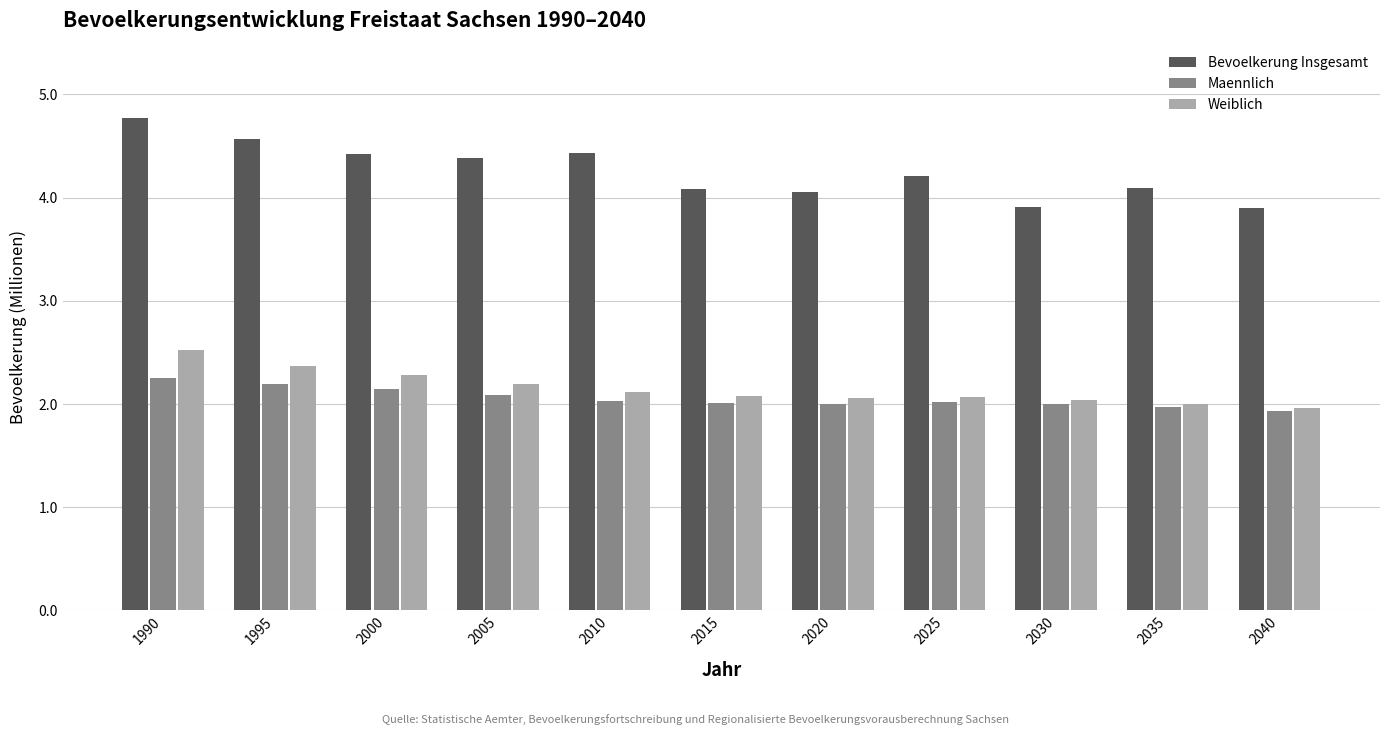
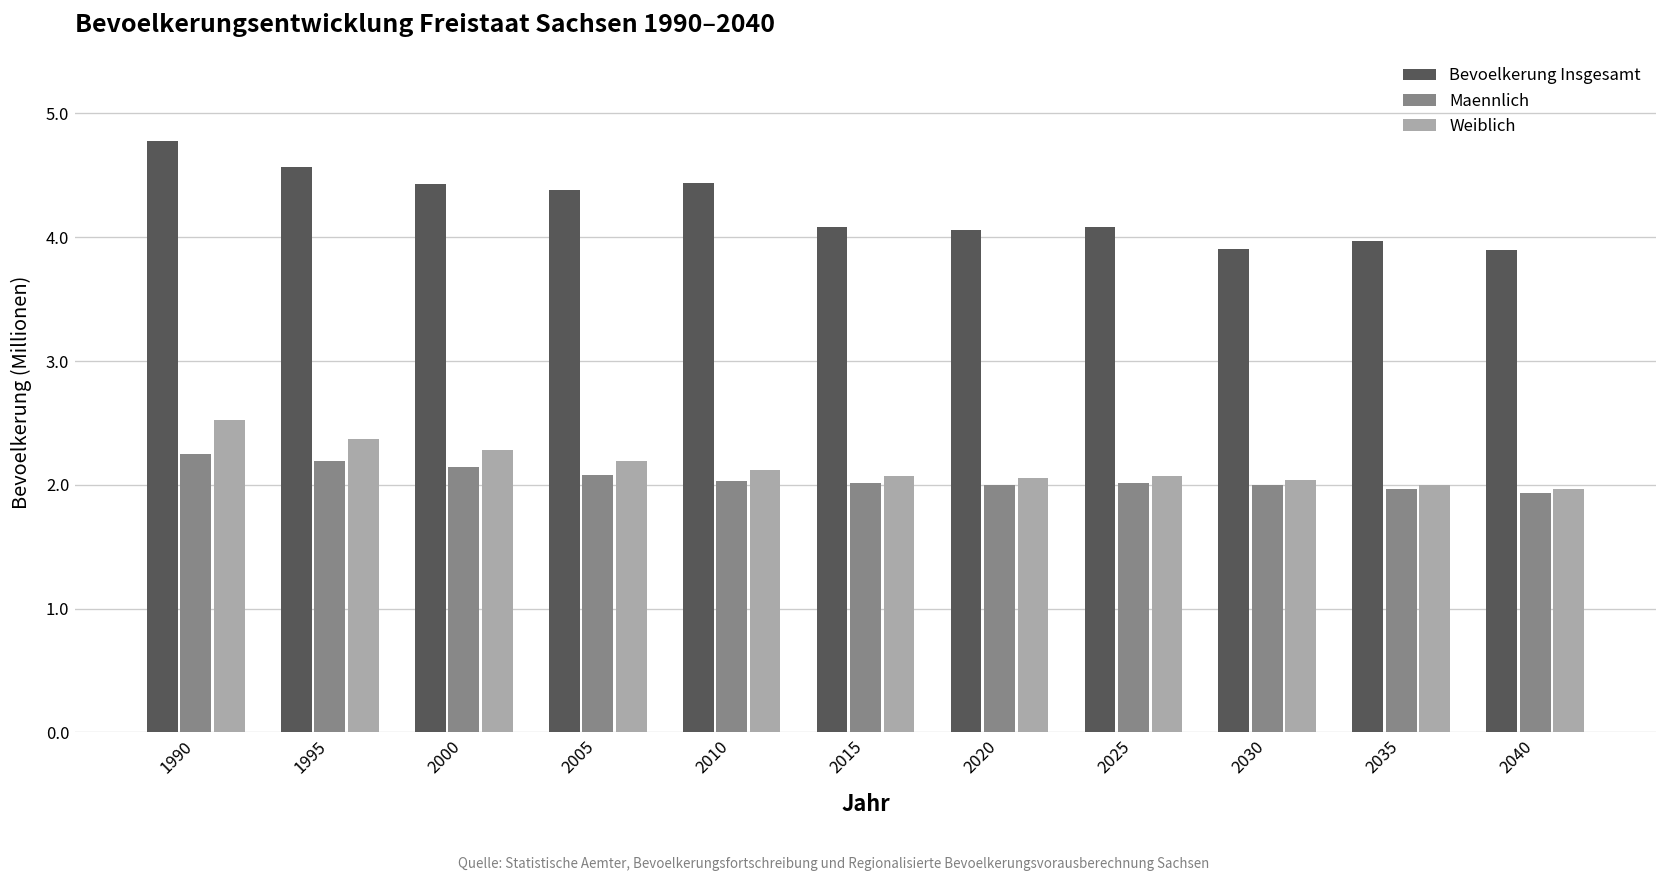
Bevoelkerung Insgesamt, 2025: 4.21 -> 4.09
Bevoelkerung Insgesamt, 2035: 4.09 -> 3.97
